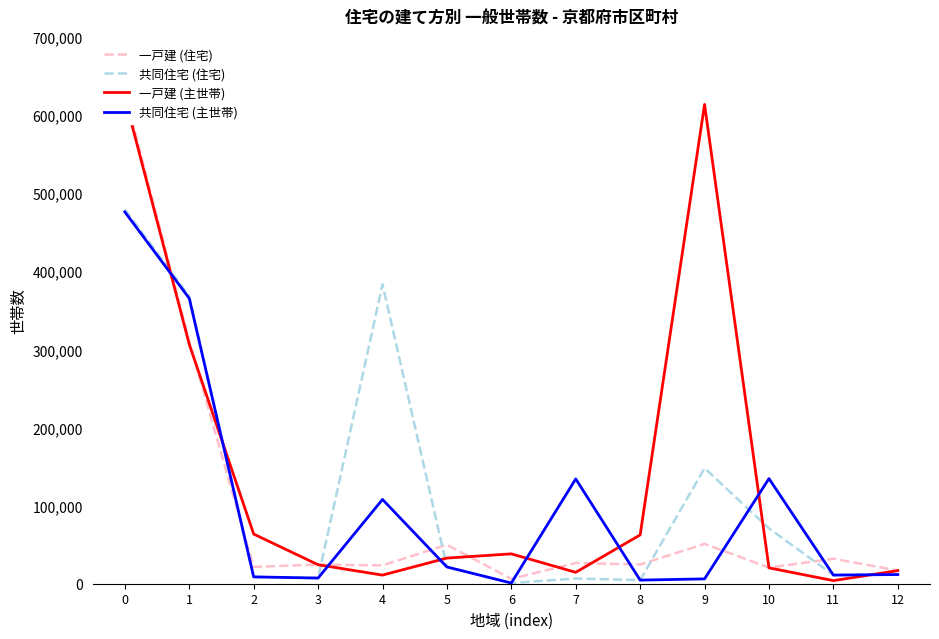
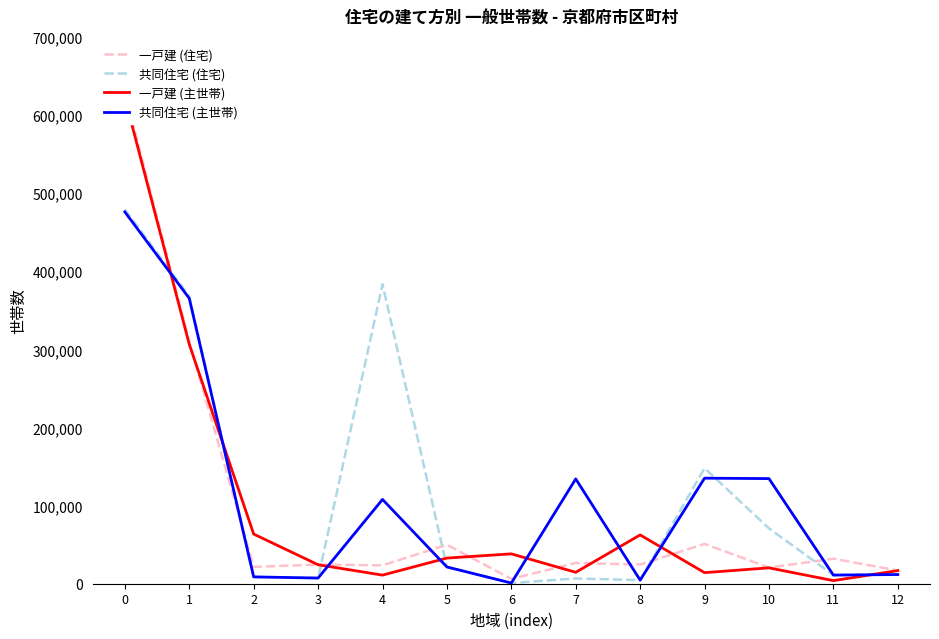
一戸建 (主世帯), 9: 610,000 -> 10,000
共同住宅 (主世帯), 9: 10,000 -> 140,000
